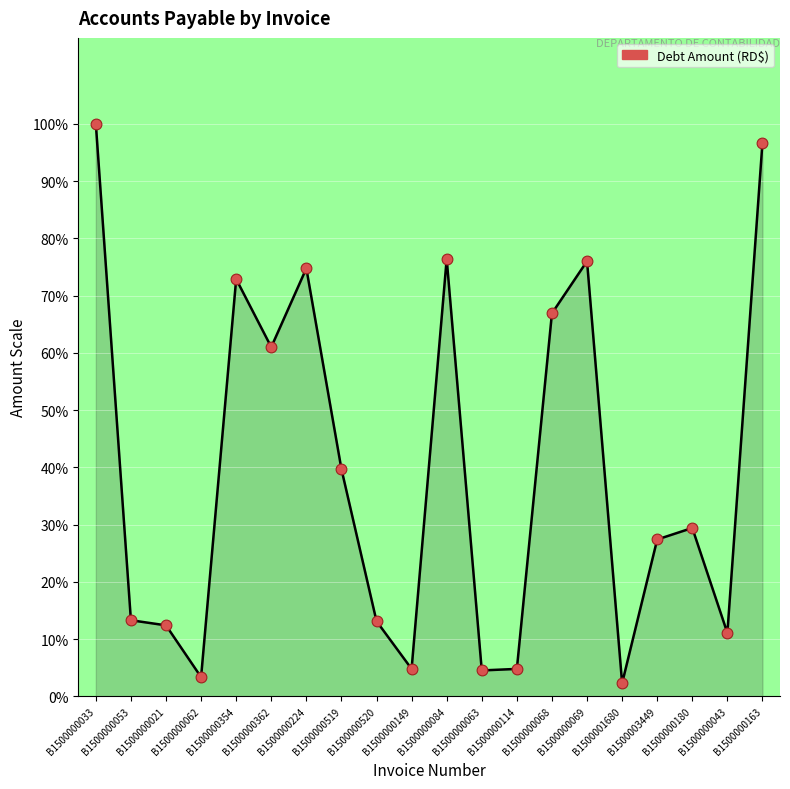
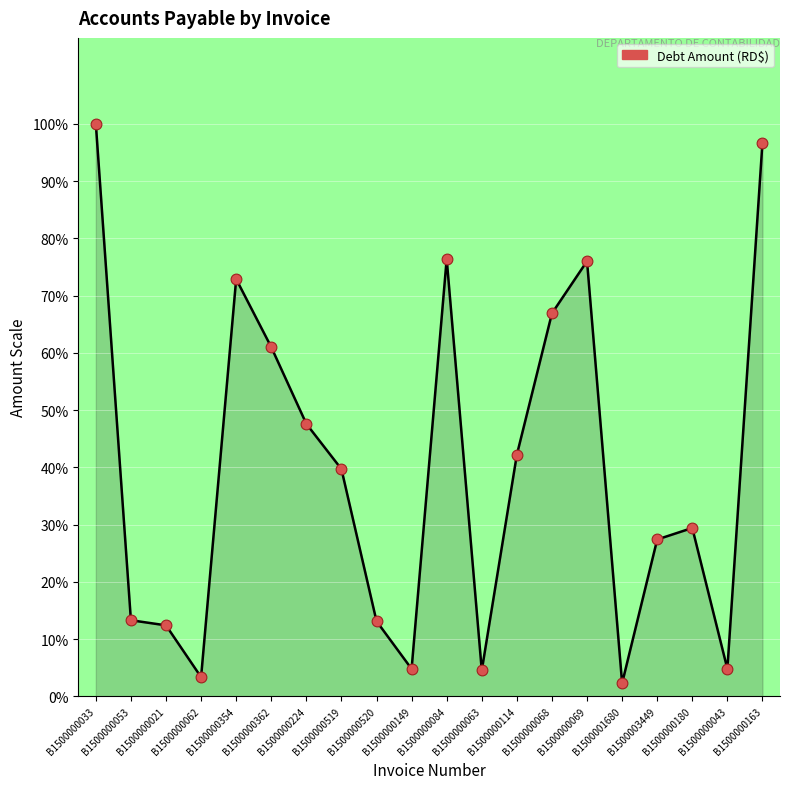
B1500000224: 75% -> 48%
B1500000114: 5% -> 42%
B1500000043: 11% -> 5%
